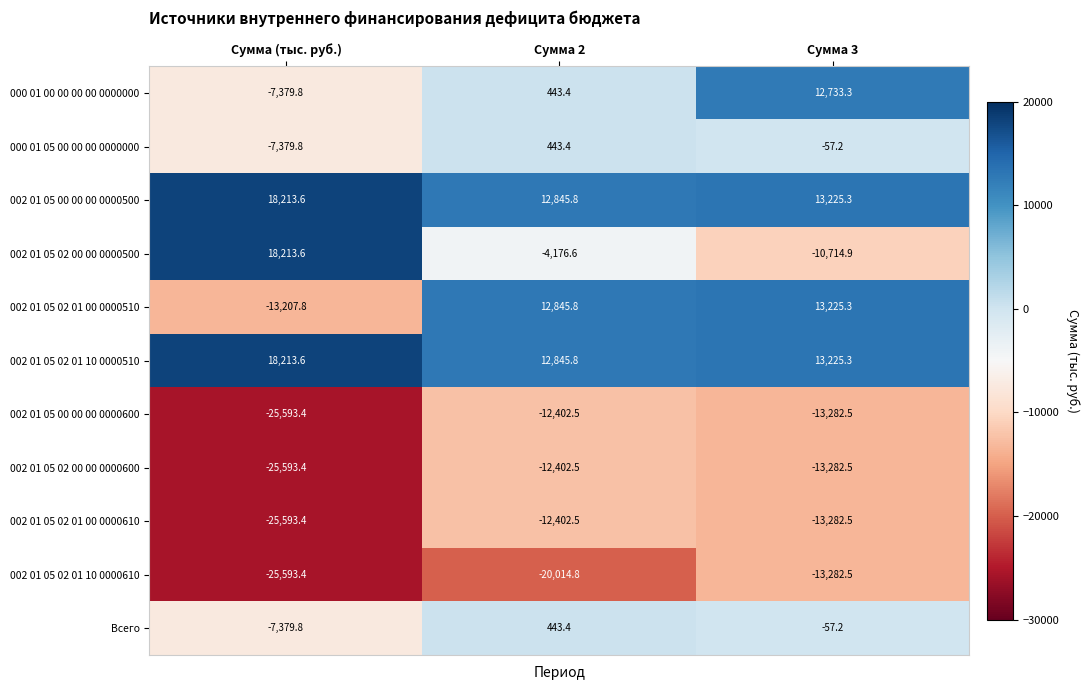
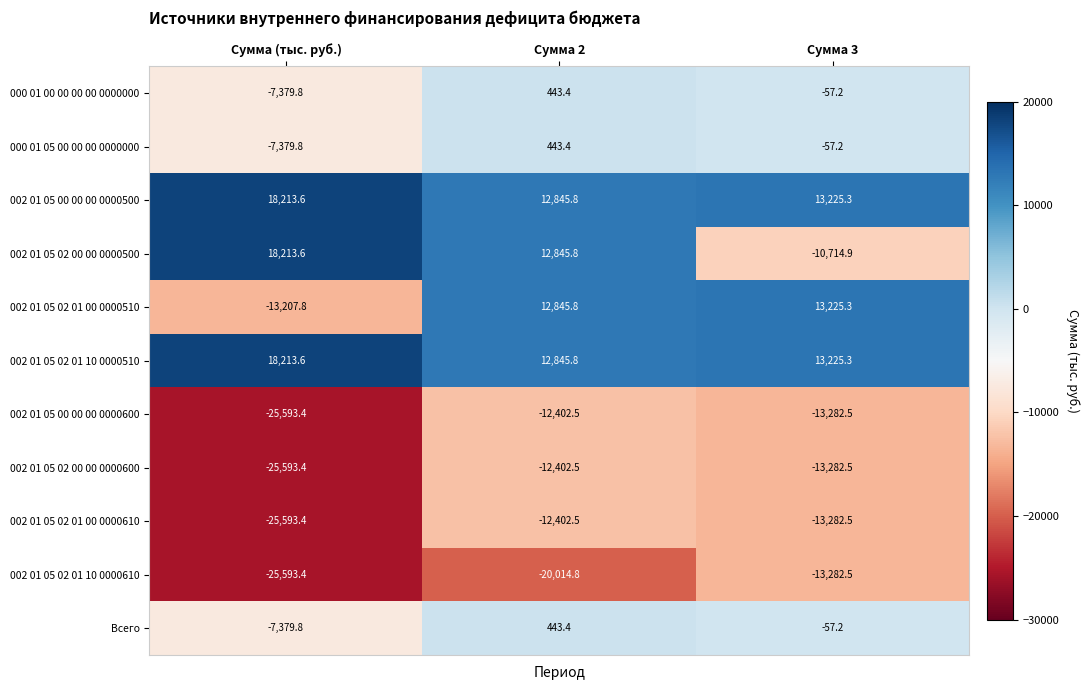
000 01 00 00 00 00 0000000, Сумма 3: 12,733.3 -> -57.2
002 01 05 02 00 00 0000500, Сумма 2: -4,176.6 -> 12,845.8
